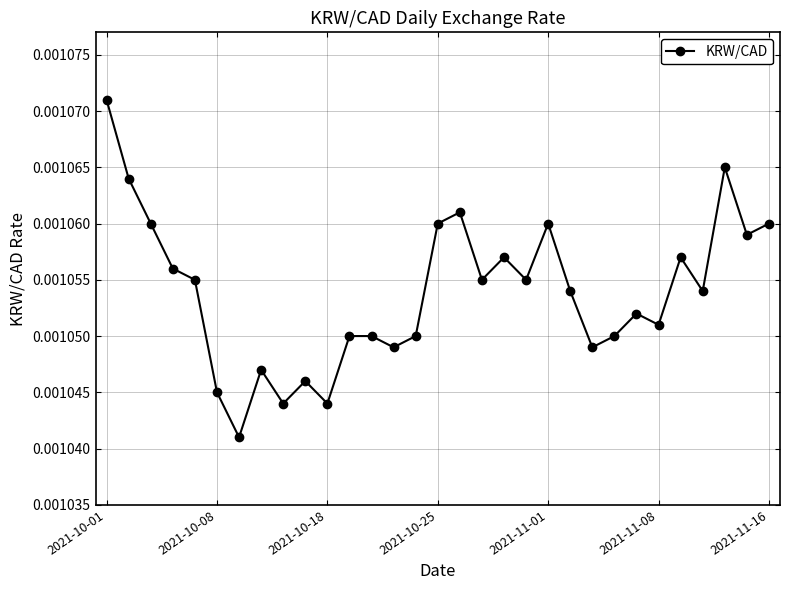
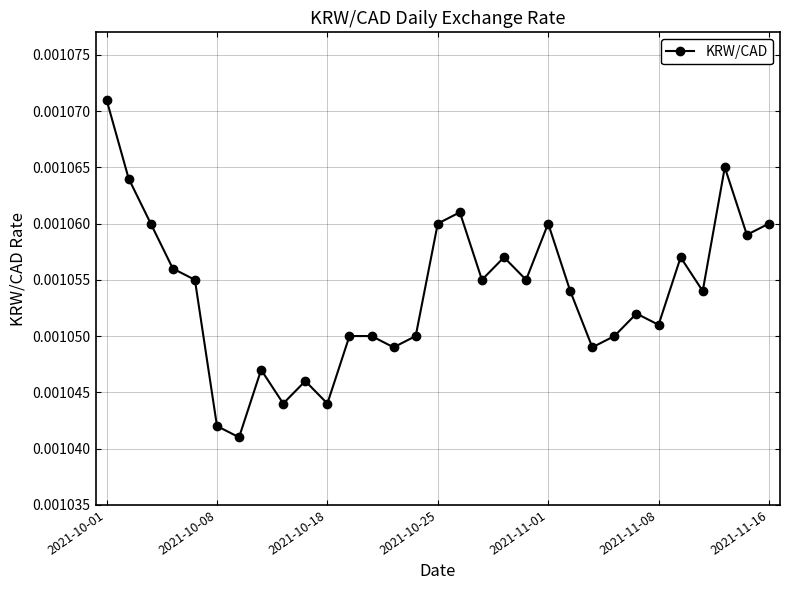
2021-10-08: 0.001045 -> 0.001042
